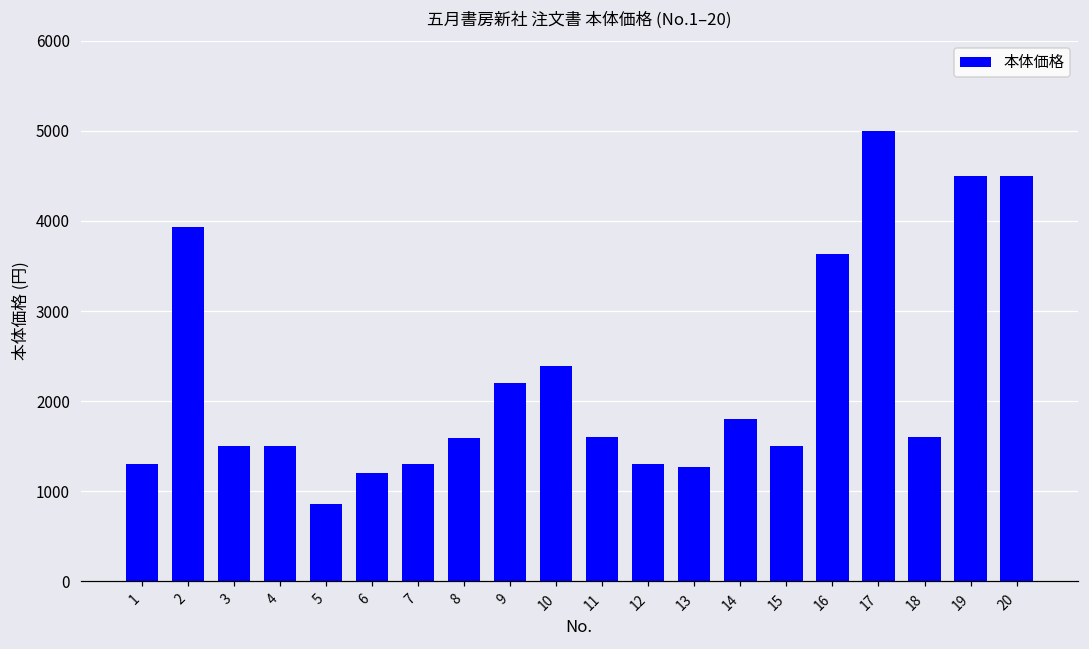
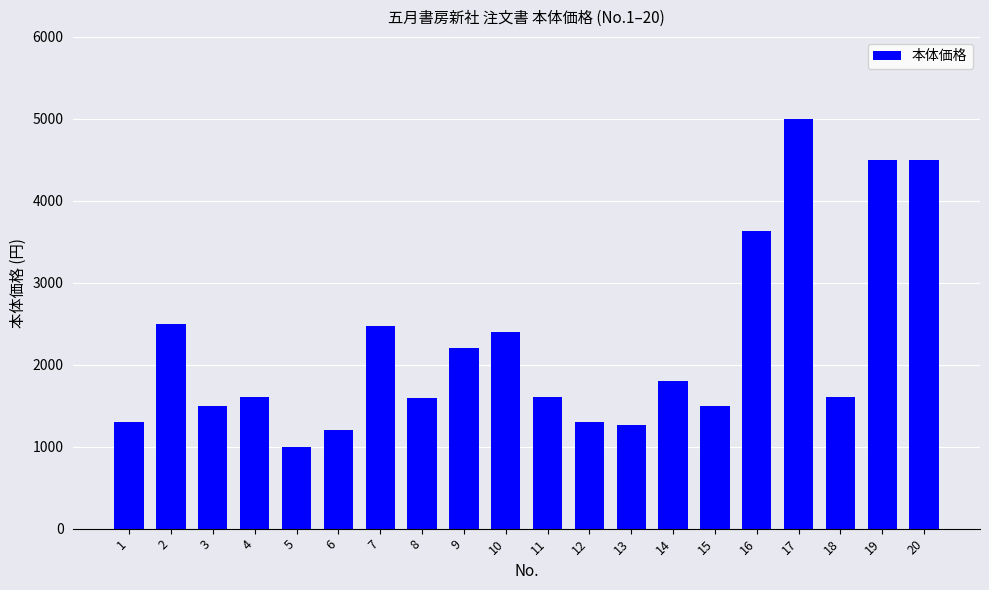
2: 3900 -> 2500
4: 1500 -> 1600
5: 900 -> 1000
7: 1300 -> 2500
